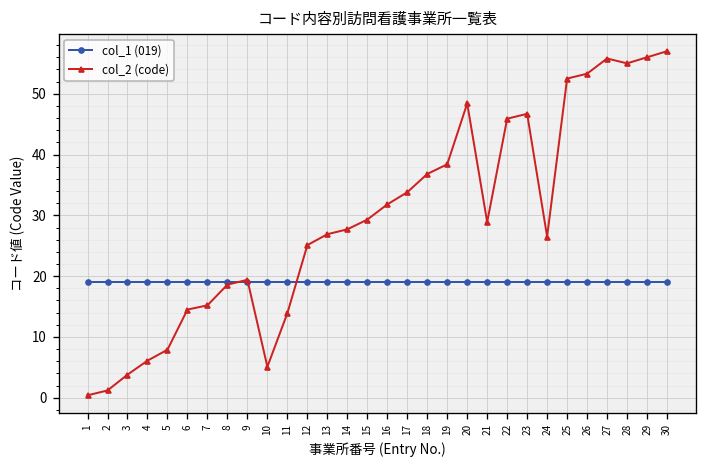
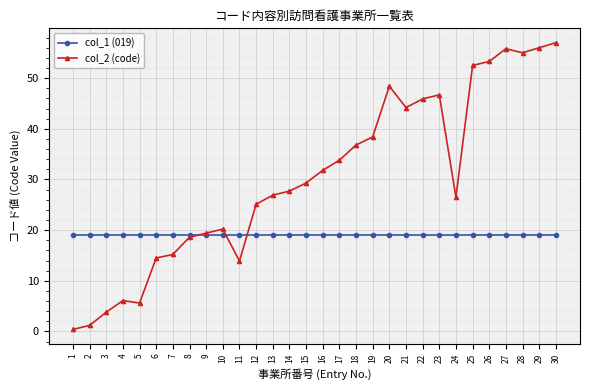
col_2 (code), 5: 8 -> 6
col_2 (code), 10: 5 -> 20
col_2 (code), 21: 29 -> 44
